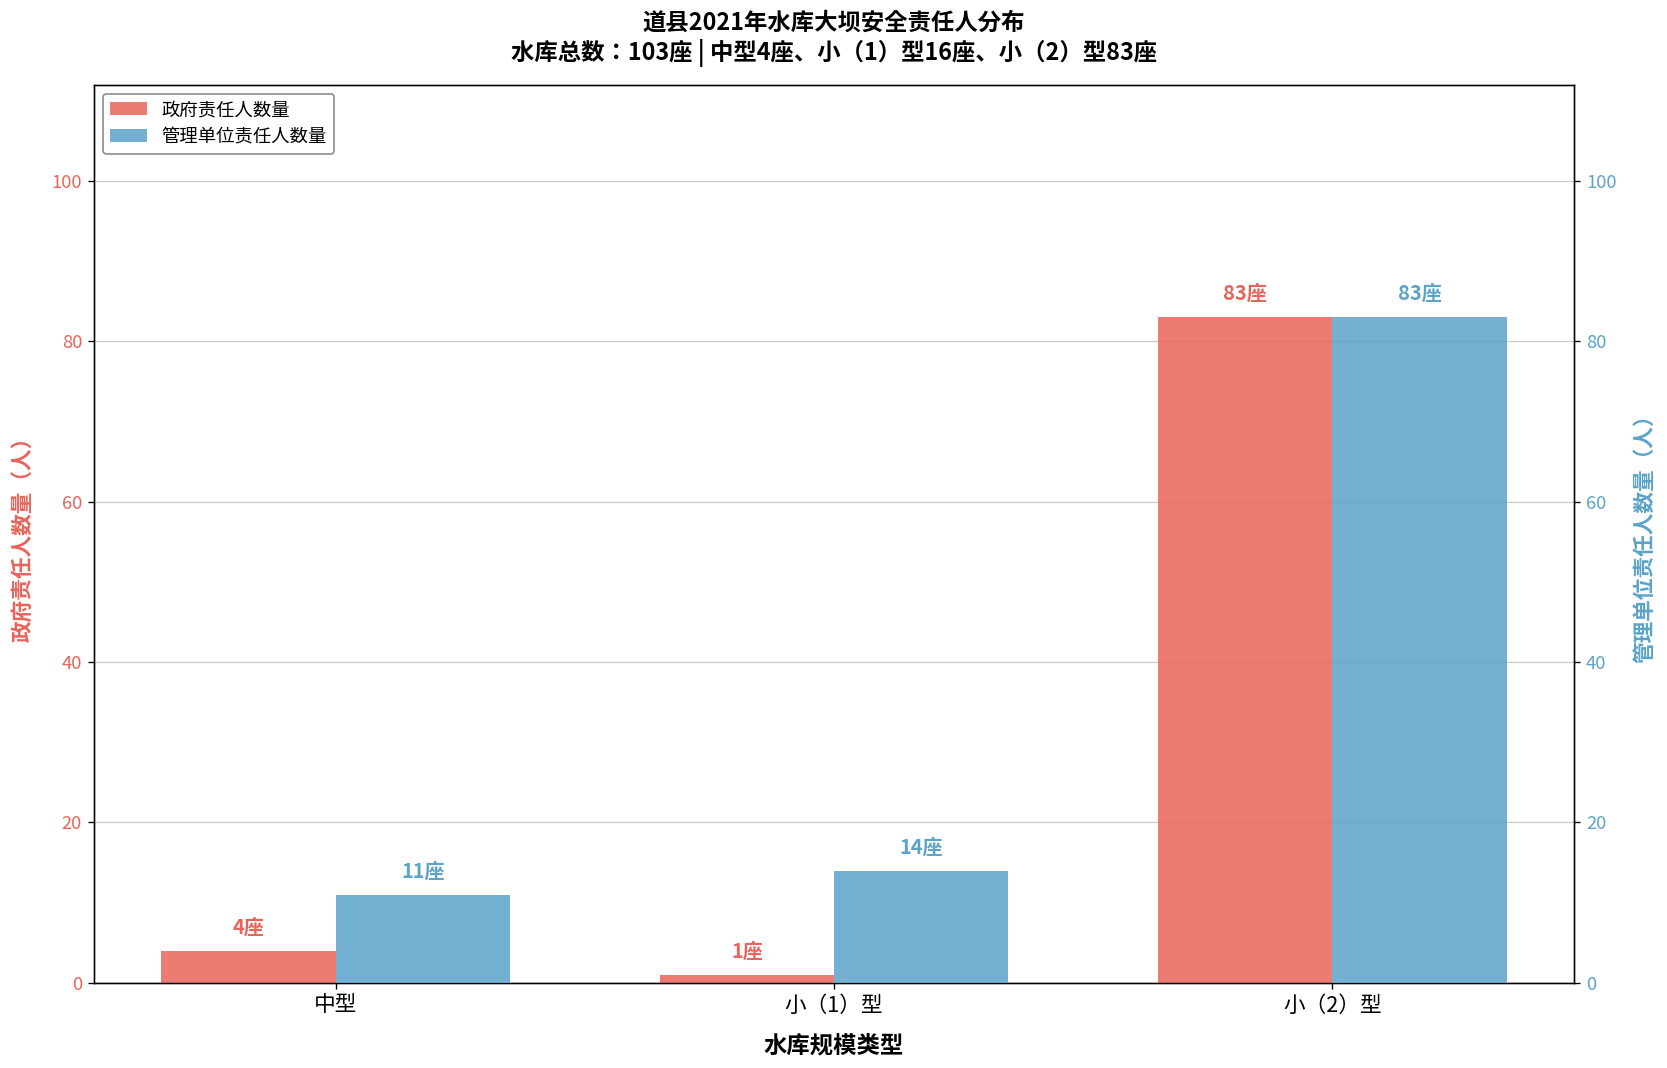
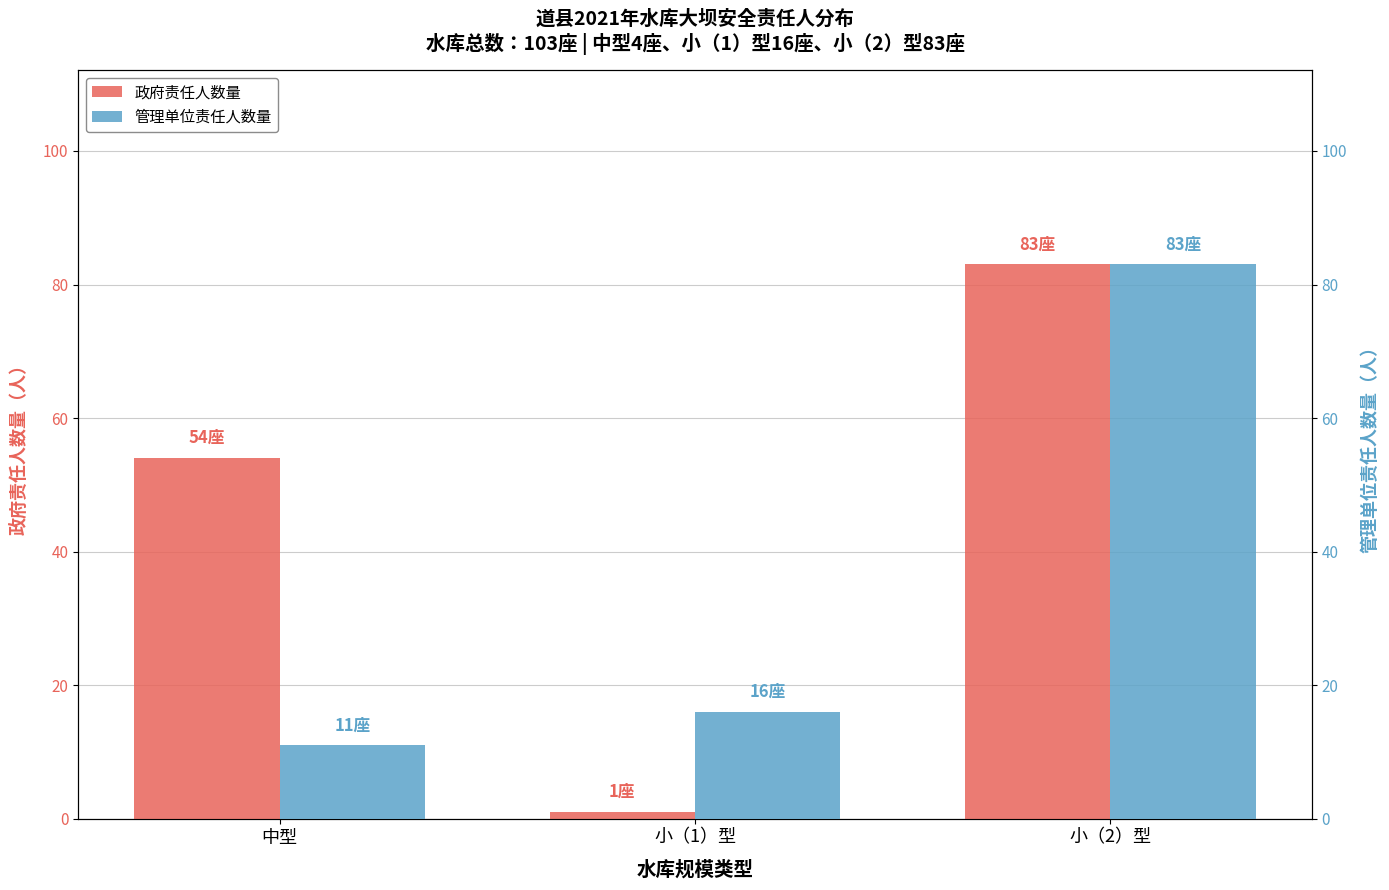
政府责任人数量, 中型: 4座 -> 54座
管理单位责任人数量, 小（1）型: 14座 -> 16座
